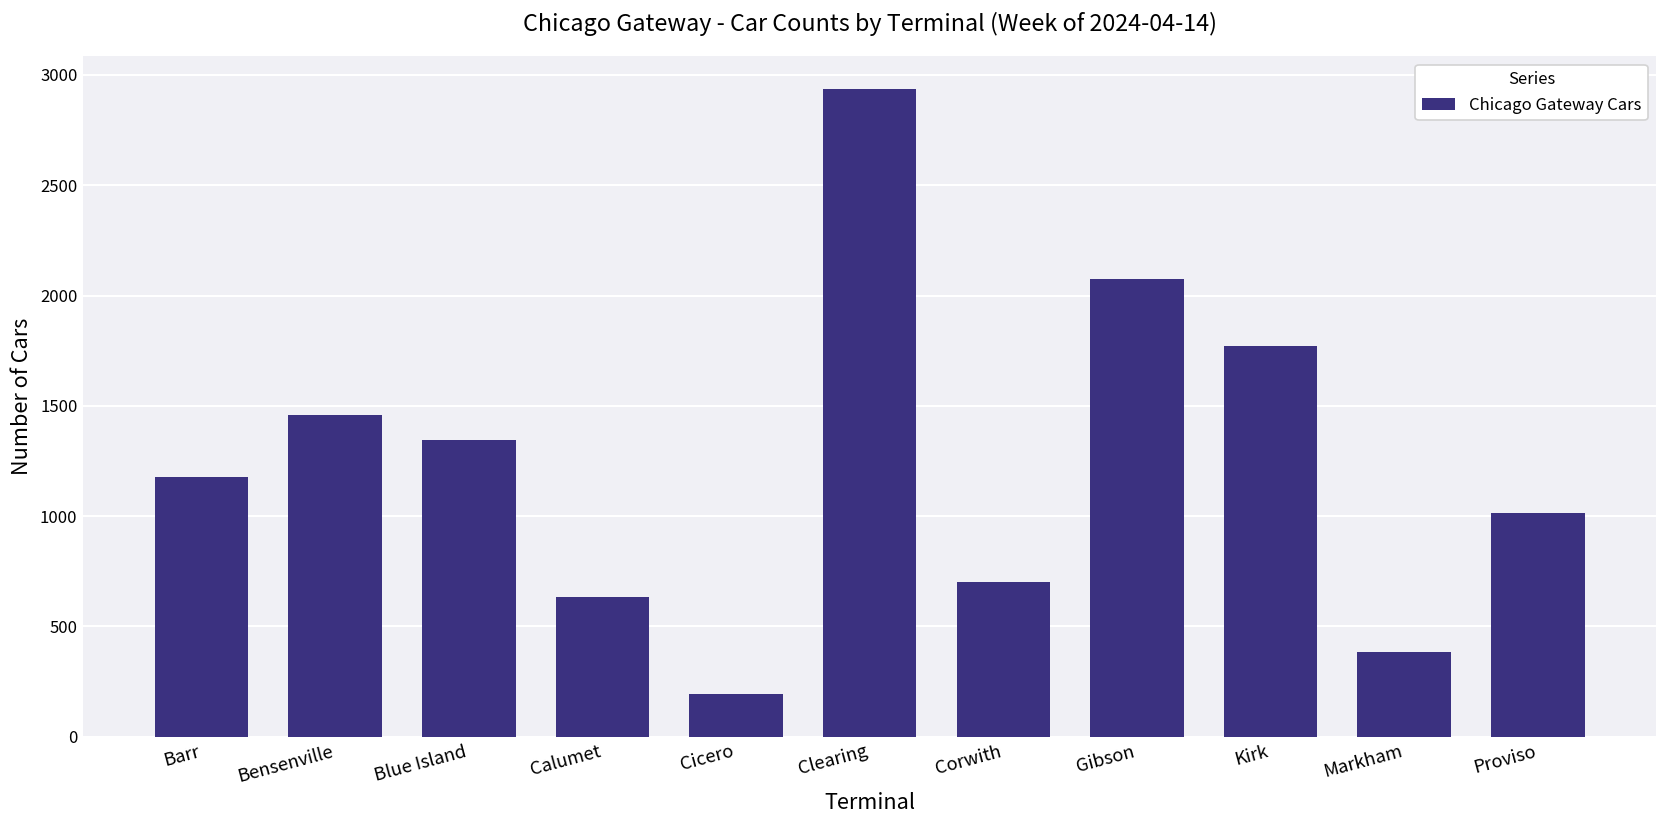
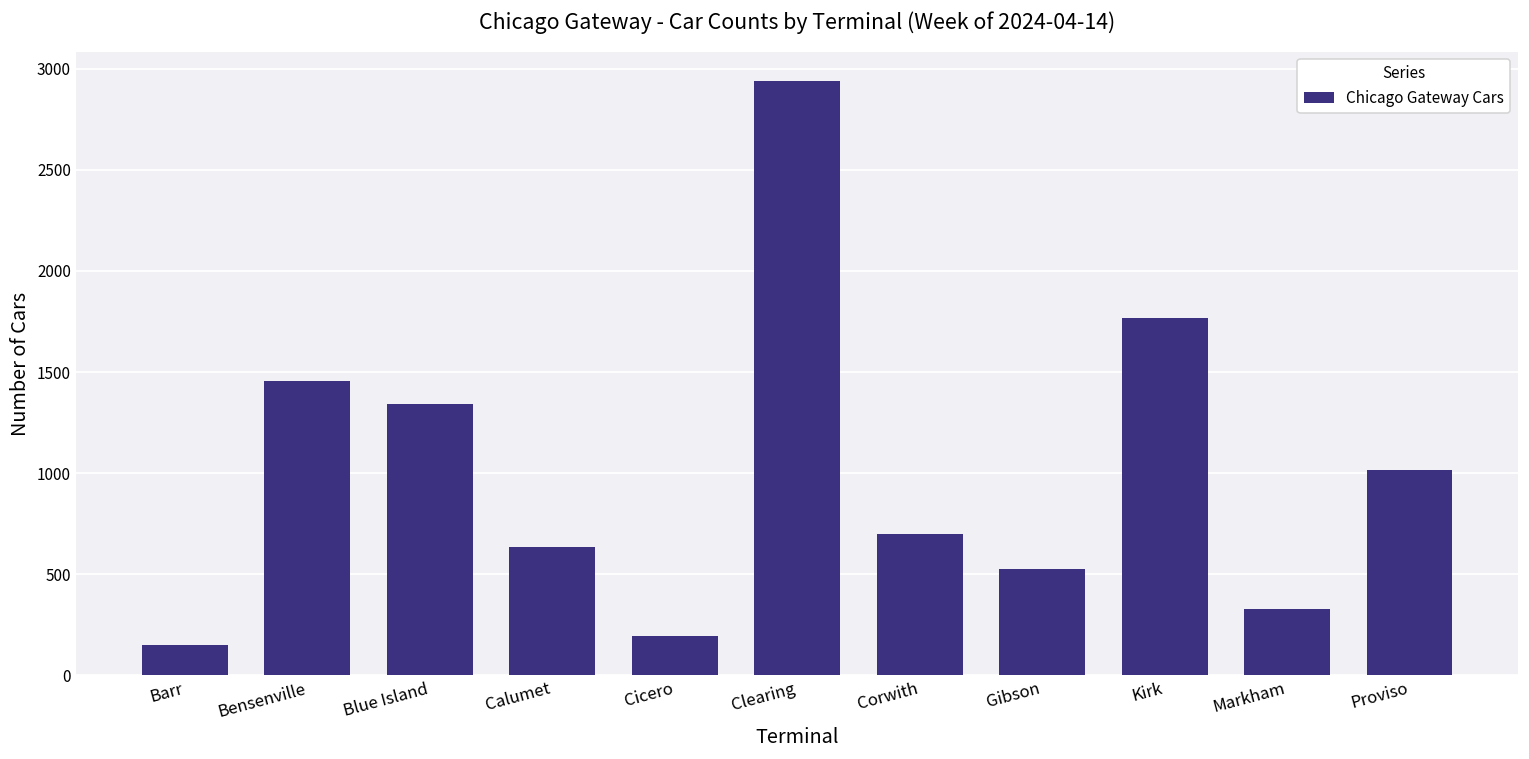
Barr: 1180 -> 150
Gibson: 2080 -> 530
Markham: 380 -> 330
